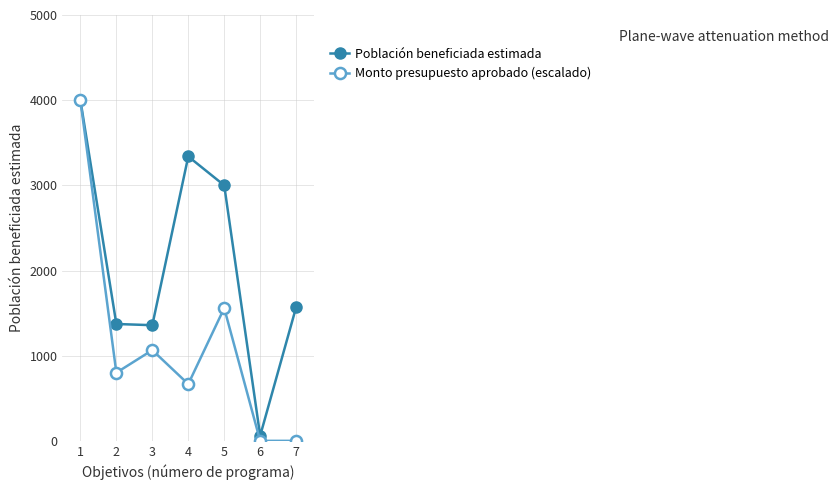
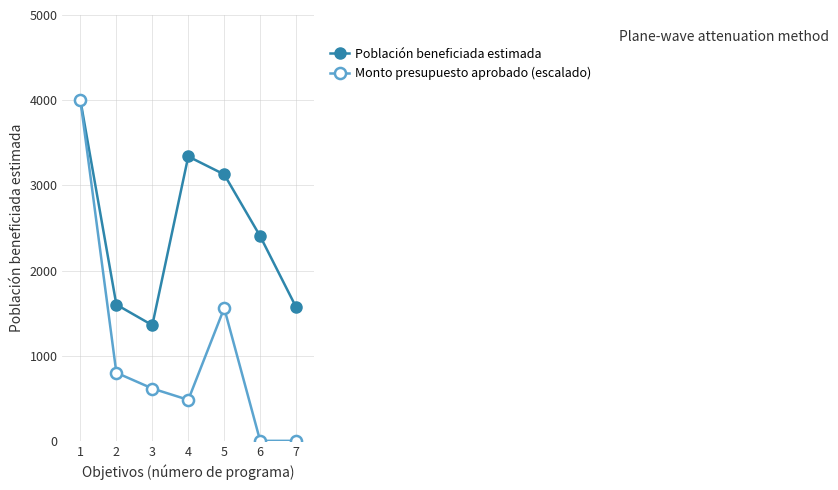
Población beneficiada estimada, 2: 1400 -> 1600
Monto presupuesto aprobado (escalado), 3: 1100 -> 600
Monto presupuesto aprobado (escalado), 4: 700 -> 500
Población beneficiada estimada, 5: 3000 -> 3100
Población beneficiada estimada, 6: 100 -> 2400
